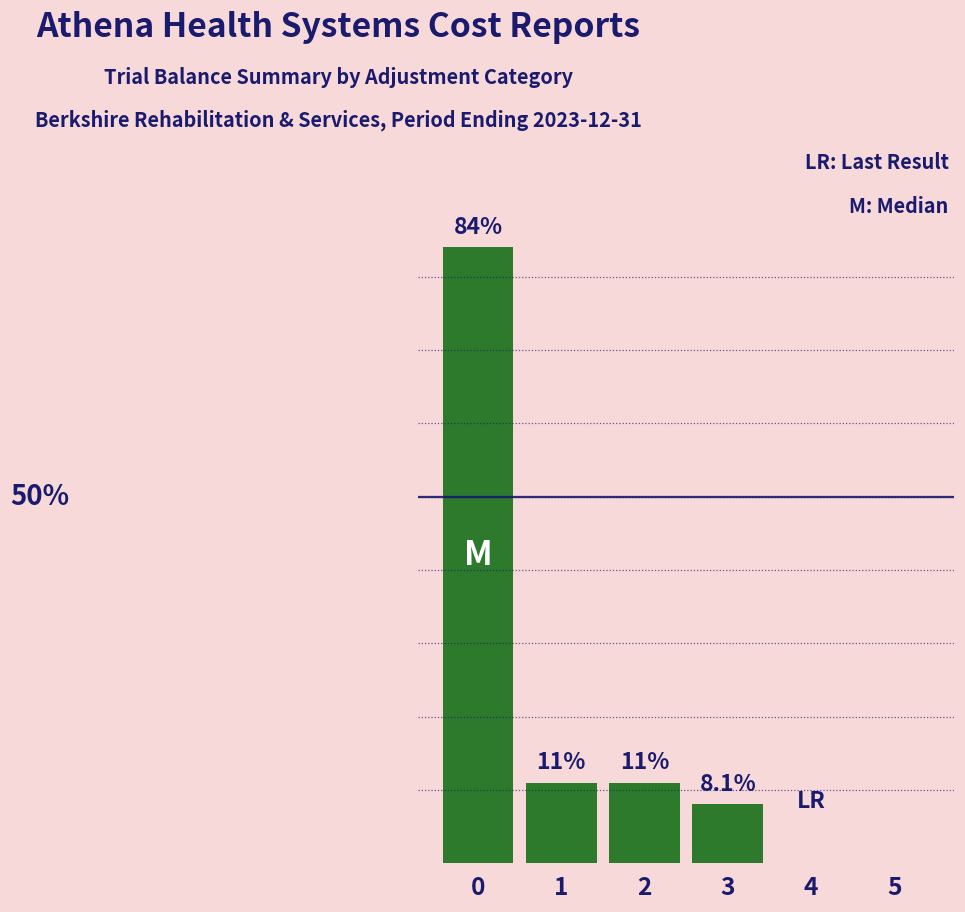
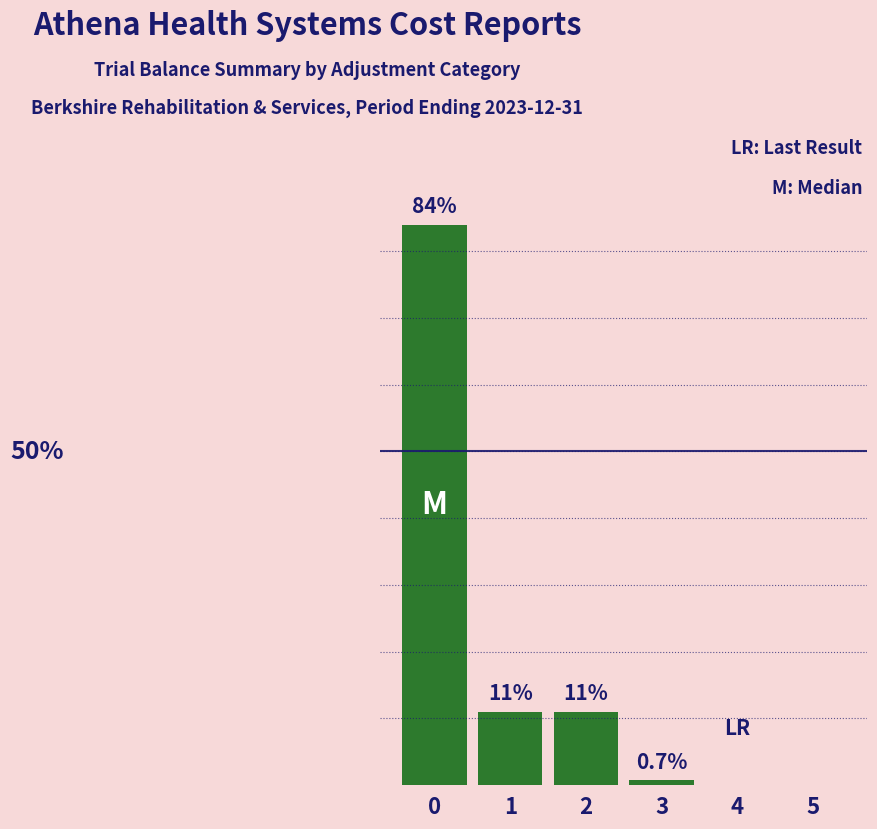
3: 8.1% -> 0.7%
